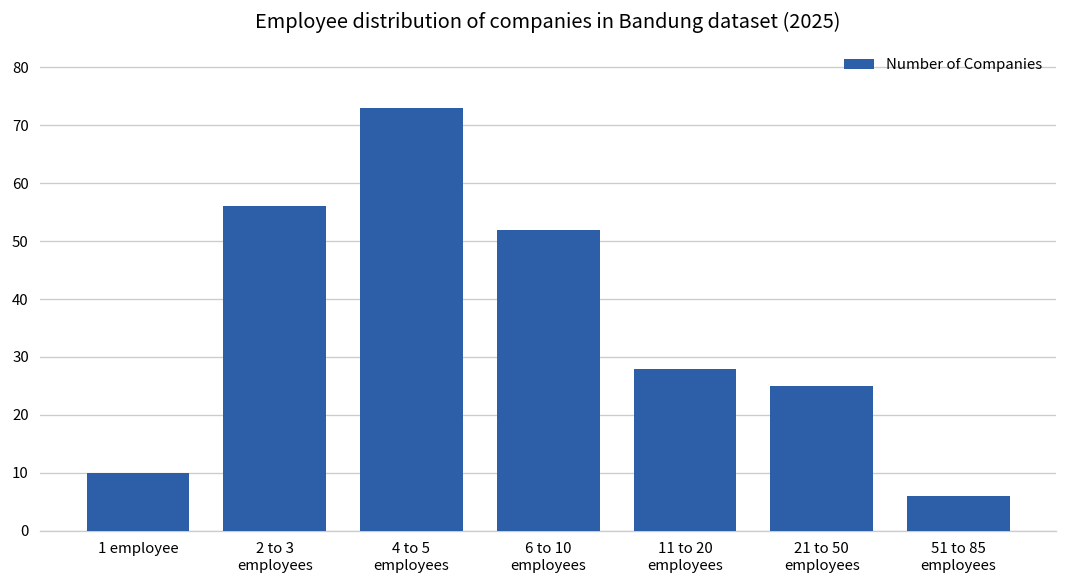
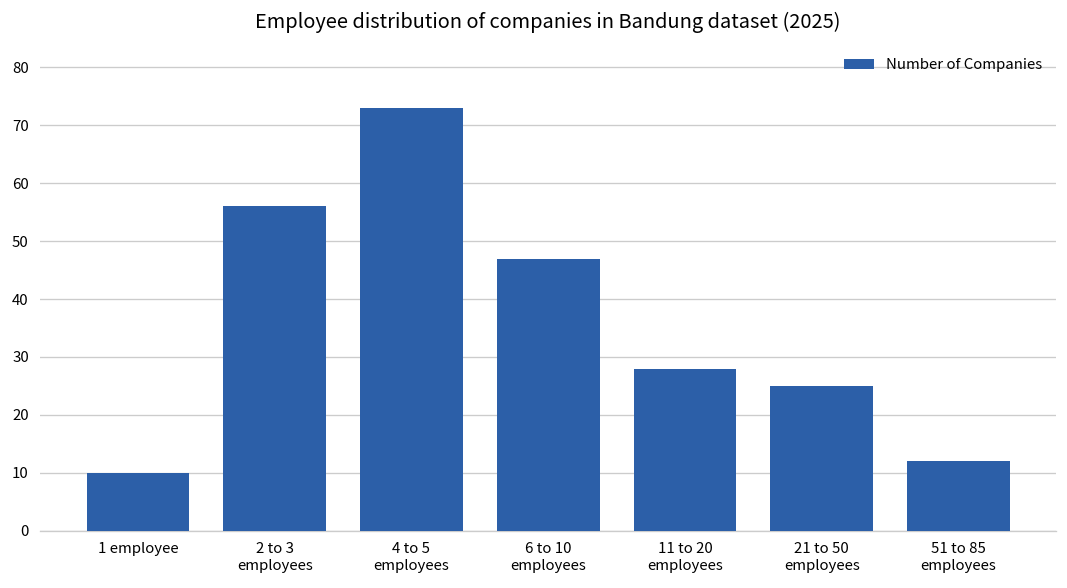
6 to 10 employees: 52 -> 47
51 to 85 employees: 6 -> 12
